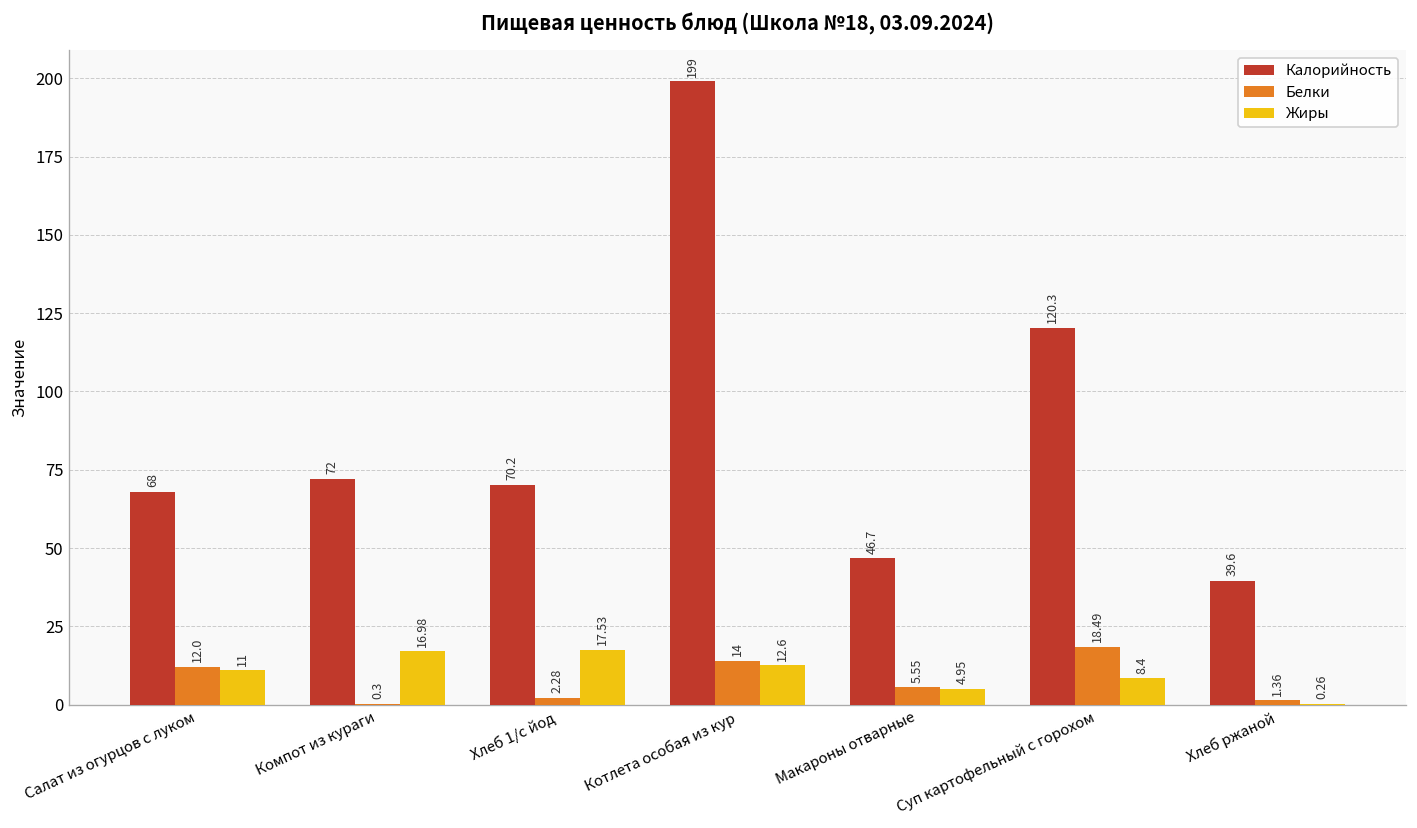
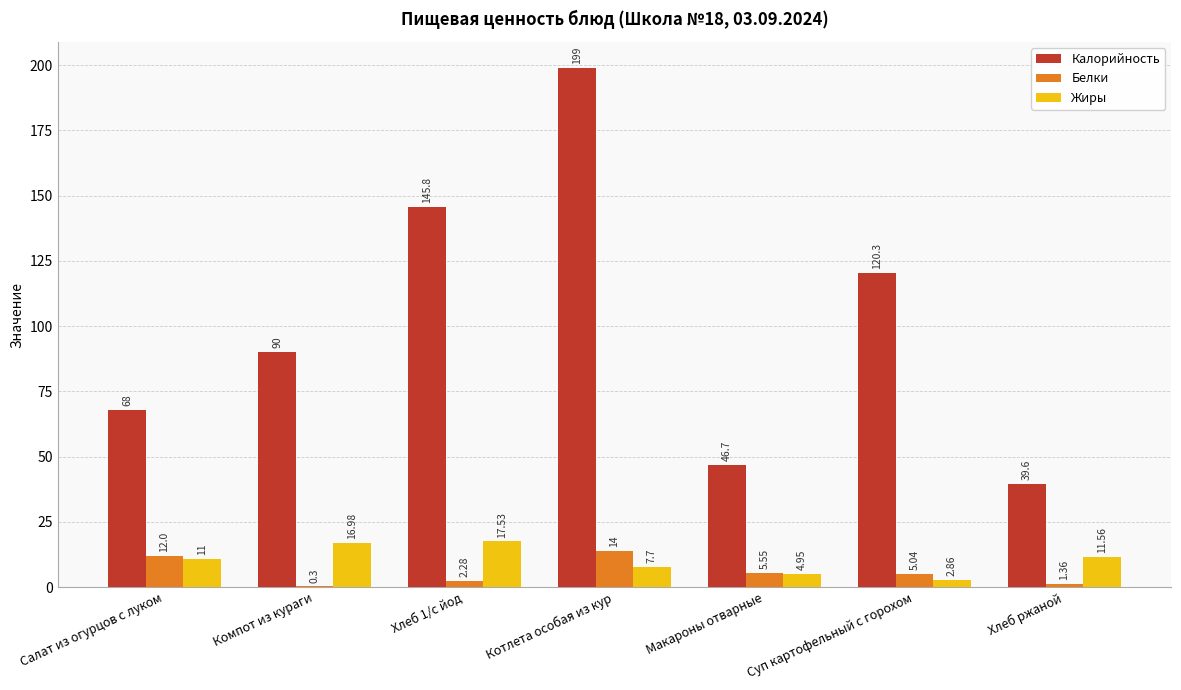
Калорийность, Компот из кураги: 72 -> 90
Калорийность, Хлеб 1/с йод: 70.2 -> 145.8
Жиры, Котлета особая из кур: 12.6 -> 7.7
Белки, Суп картофельный с горохом: 18.49 -> 5.04
Жиры, Суп картофельный с горохом: 8.4 -> 2.86
Жиры, Хлеб ржаной: 0.26 -> 11.56
